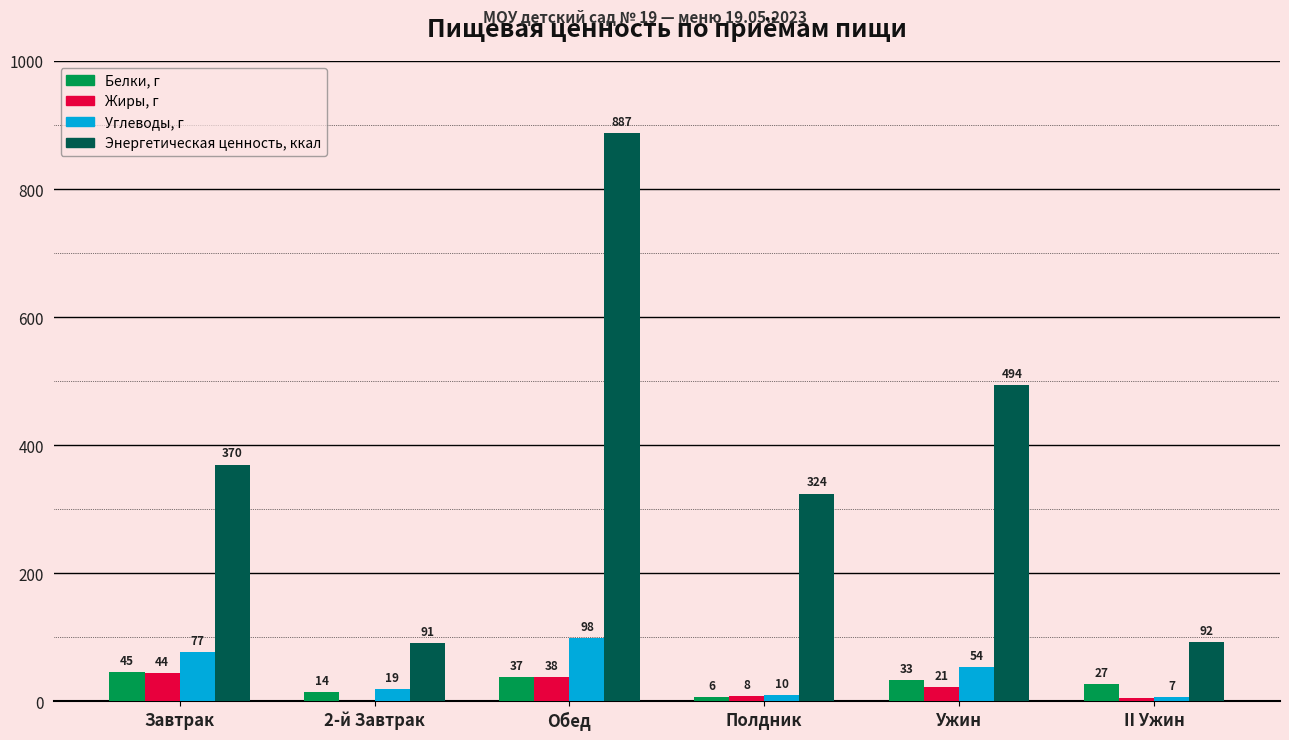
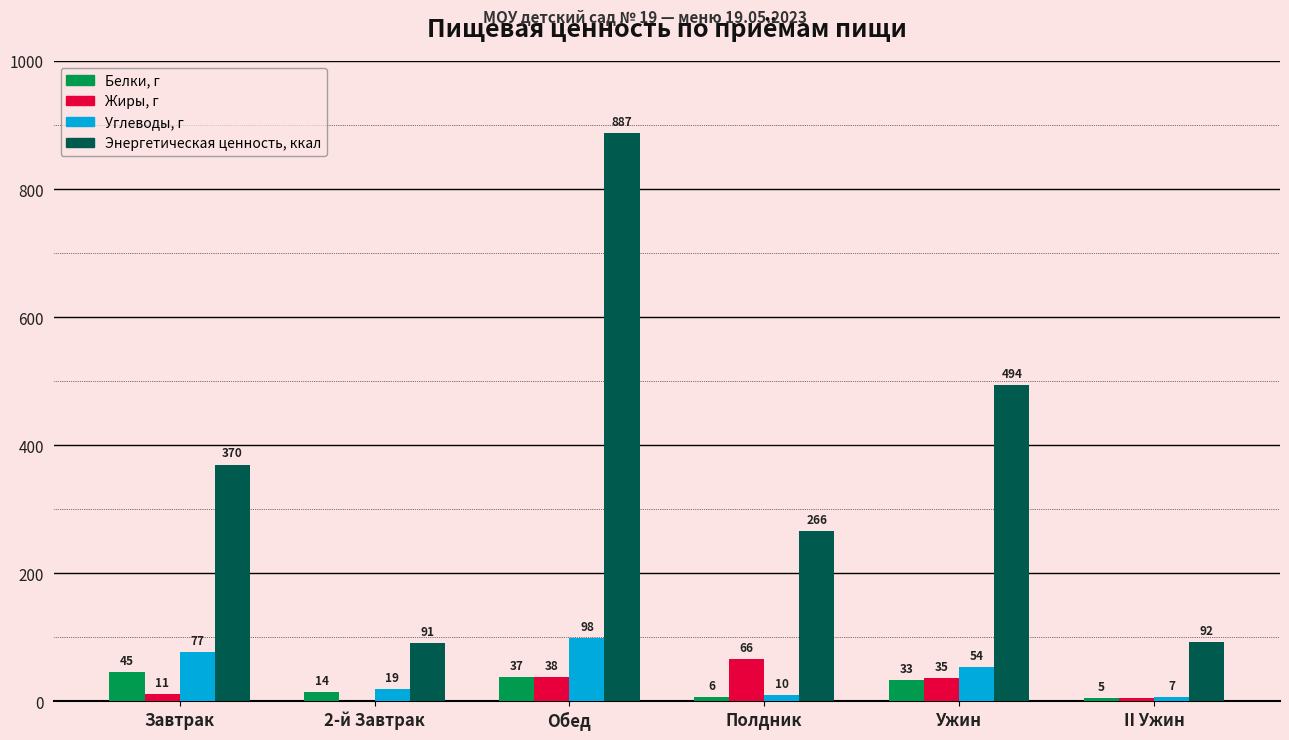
Жиры, г, Завтрак: 44 -> 11
Жиры, г, Полдник: 8 -> 66
Энергетическая ценность, ккал, Полдник: 324 -> 266
Жиры, г, Ужин: 21 -> 35
Белки, г, II Ужин: 27 -> 5
